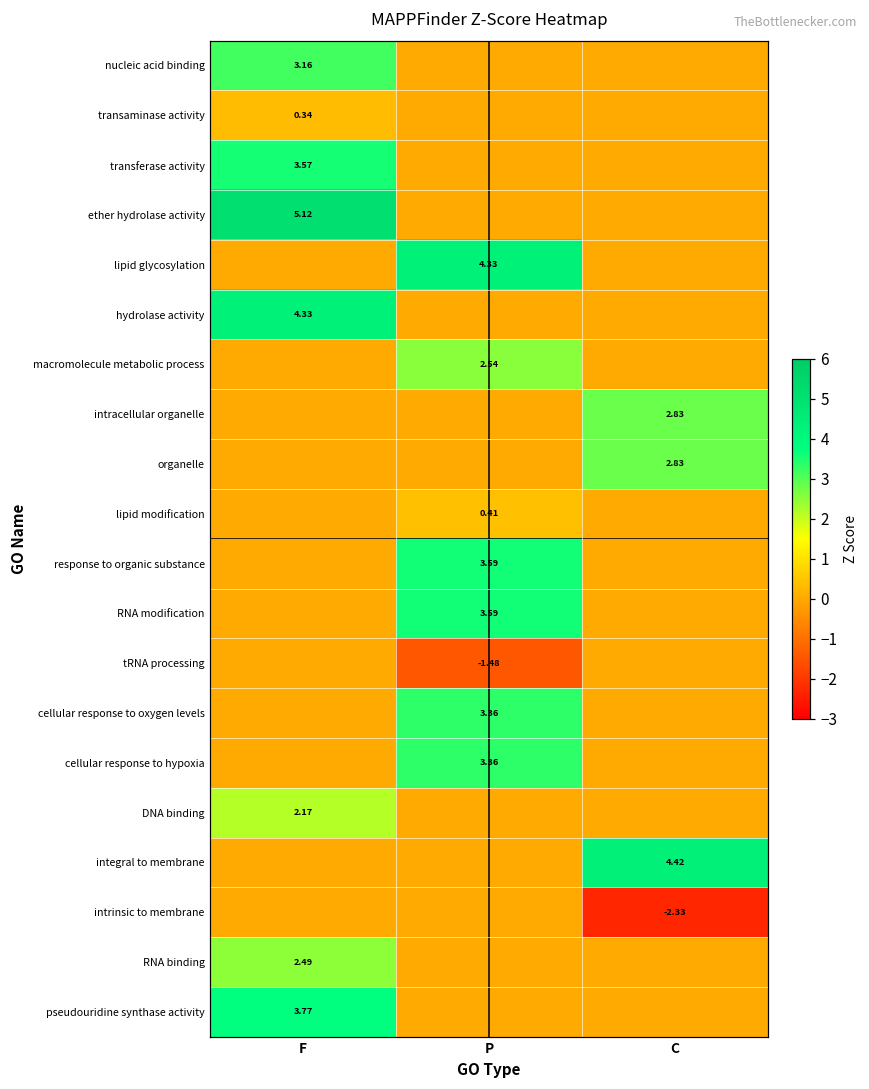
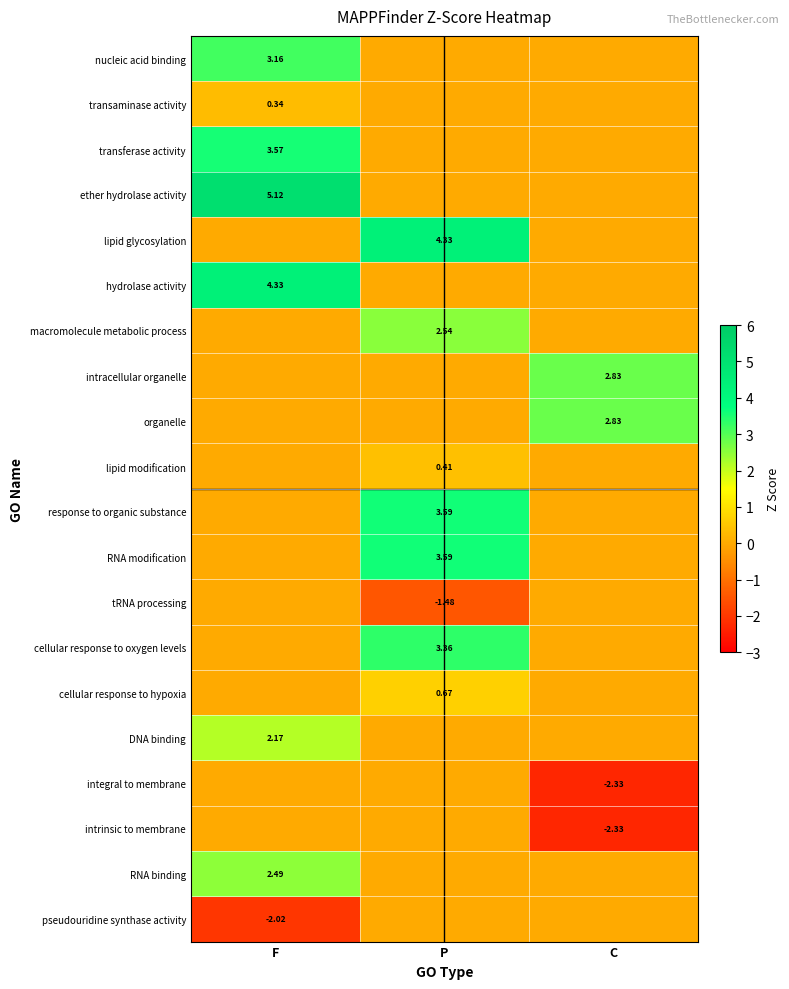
cellular response to hypoxia, P: 3.36 -> 0.67
integral to membrane, C: 4.42 -> -2.33
pseudouridine synthase activity, F: 3.77 -> -2.02
